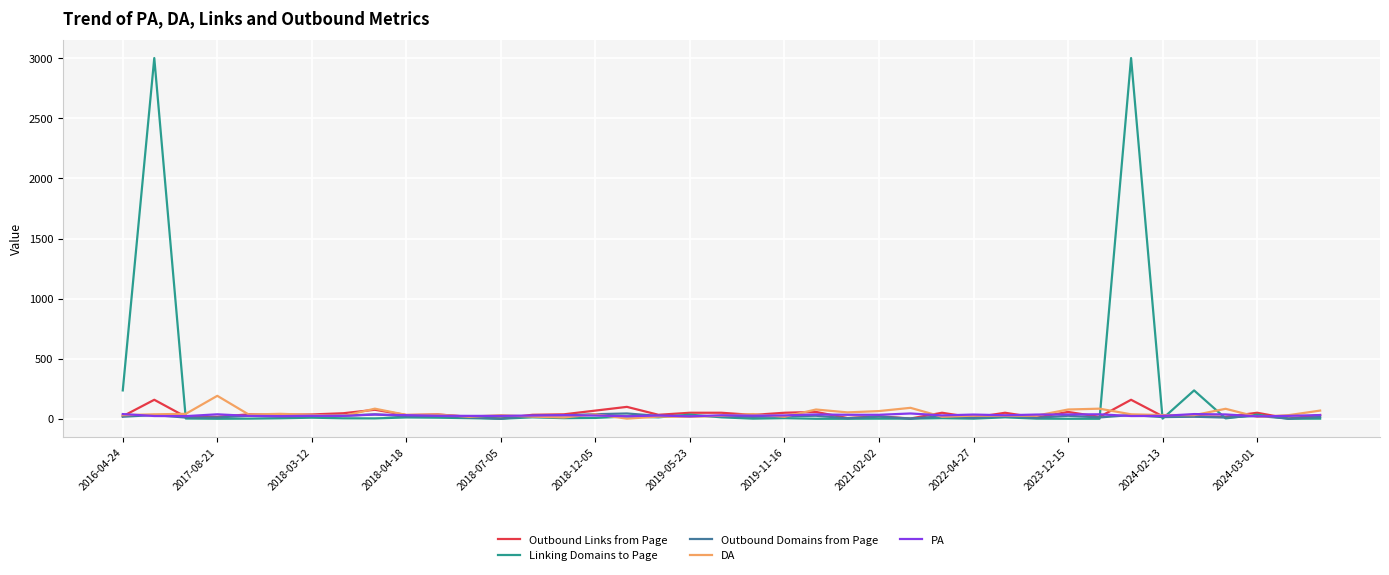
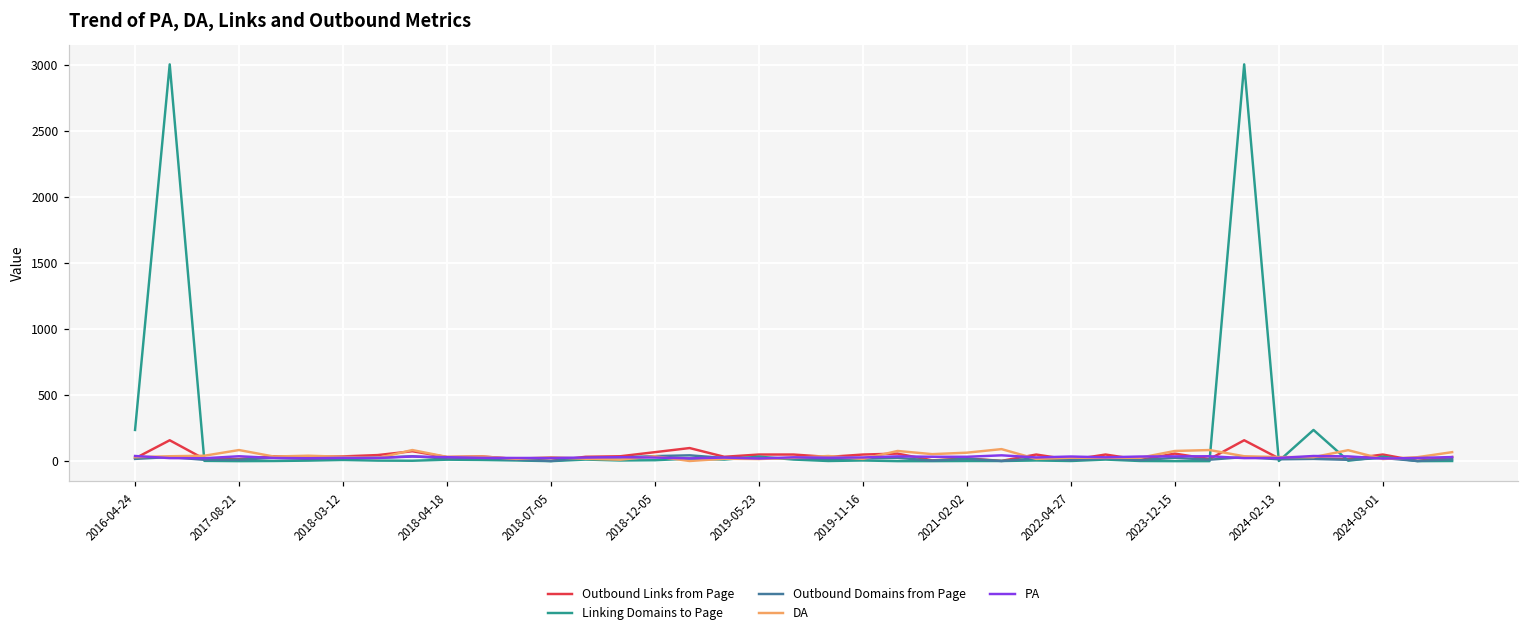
DA, 2017-08-21: 190 -> 80
